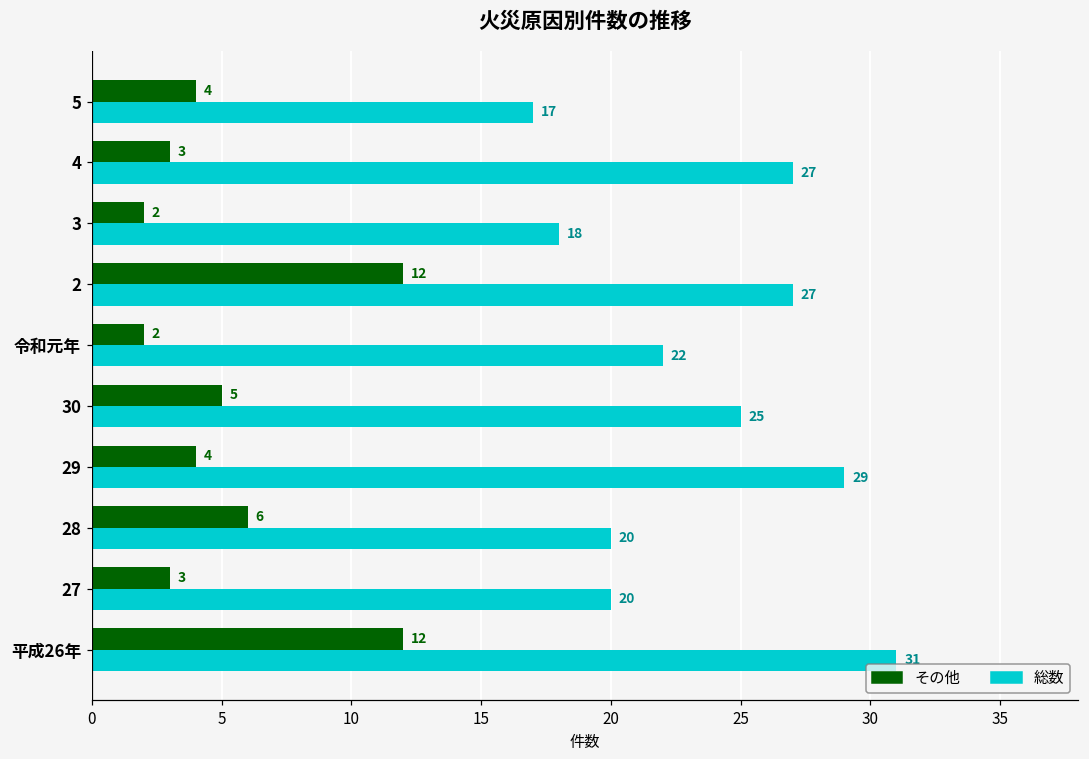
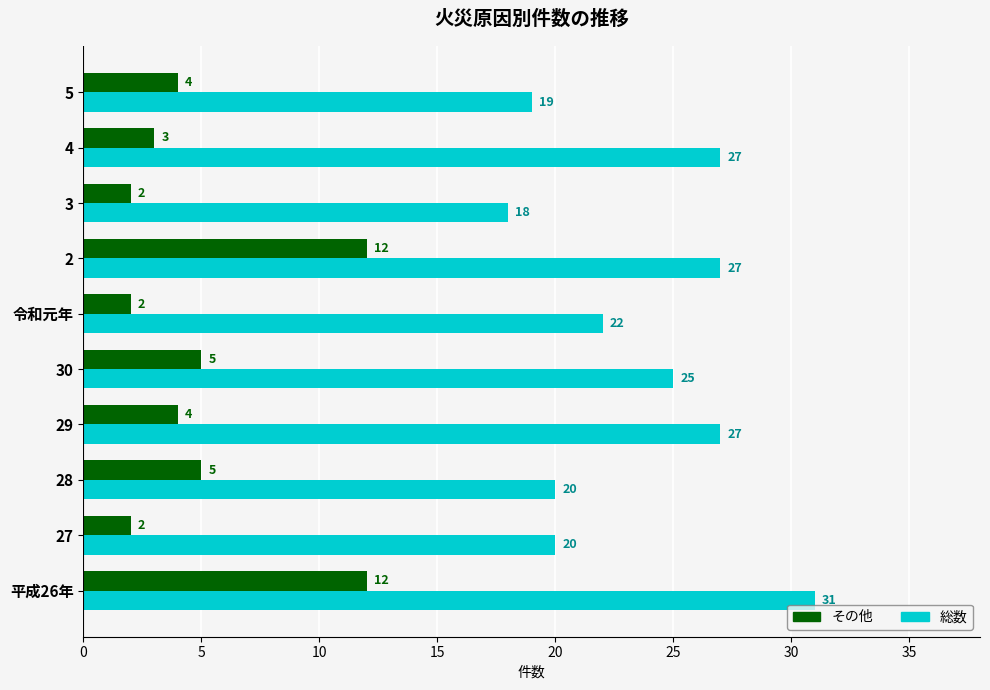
総数, 5: 17 -> 19
総数, 29: 29 -> 27
その他, 28: 6 -> 5
その他, 27: 3 -> 2
